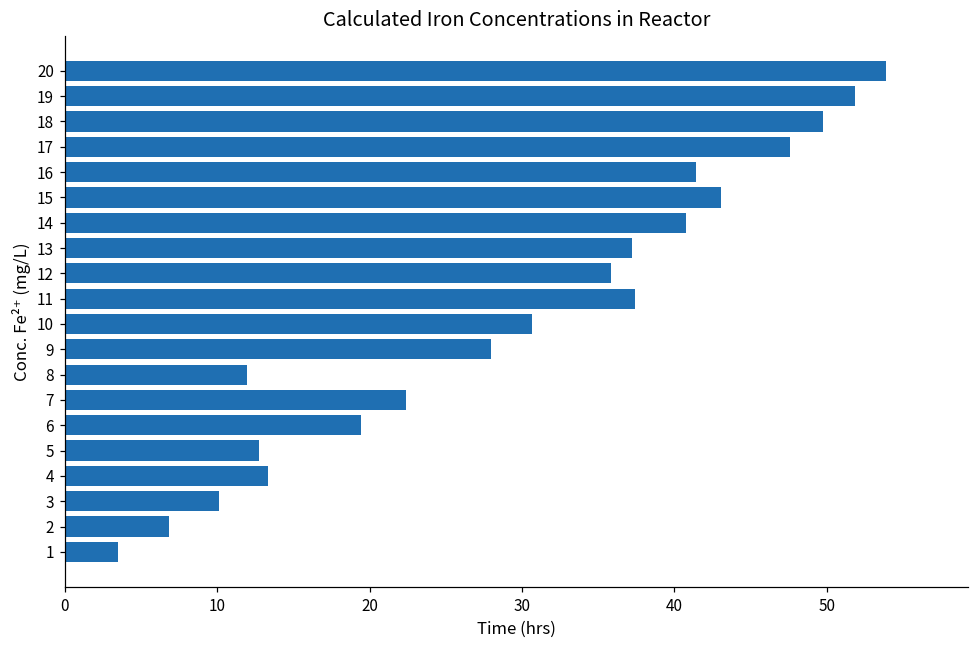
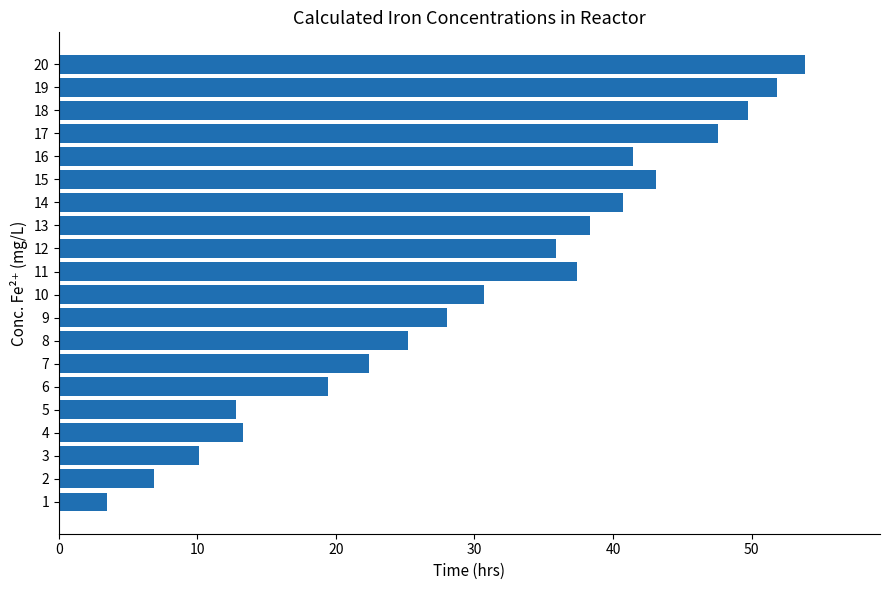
13: 37.2 -> 38.3
8: 12.0 -> 25.2
